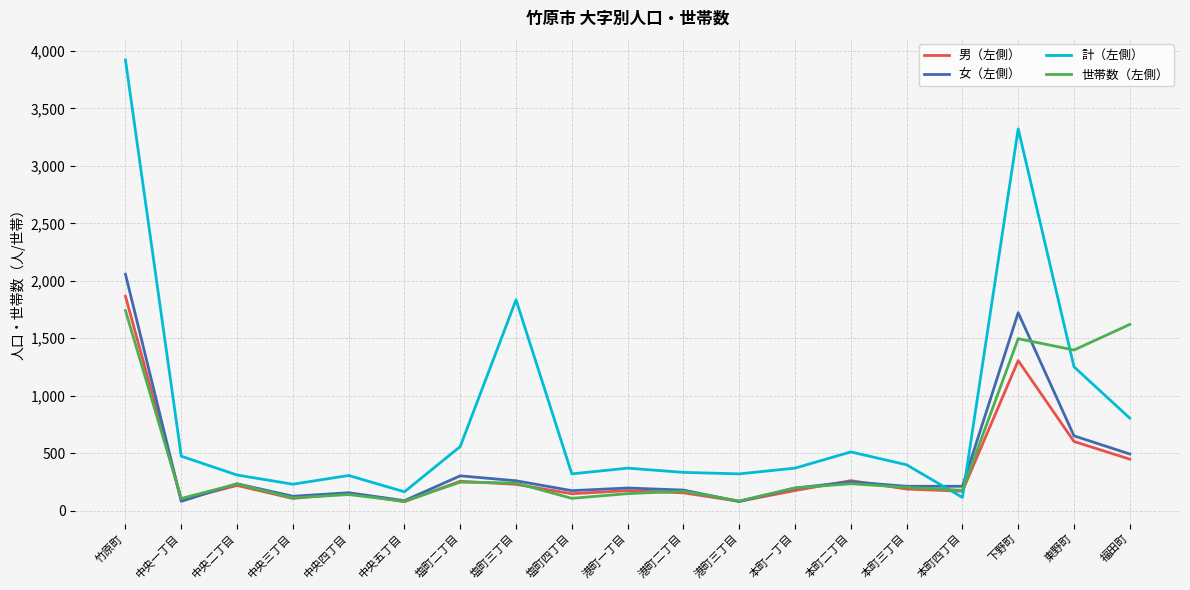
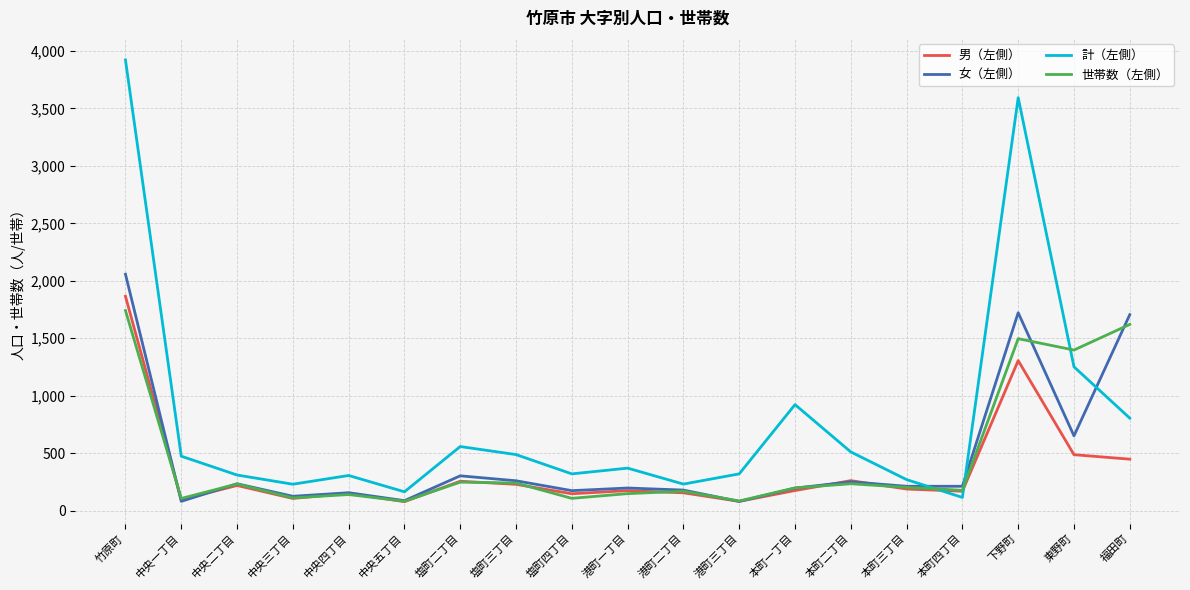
計（左側）, 塩町三丁目: 1,830 -> 490
計（左側）, 港町二丁目: 330 -> 230
計（左側）, 本町一丁目: 370 -> 920
計（左側）, 本町三丁目: 400 -> 270
計（左側）, 下野町: 3,320 -> 3,590
男（左側）, 東野町: 600 -> 490
女（左側）, 福田町: 490 -> 1,710
